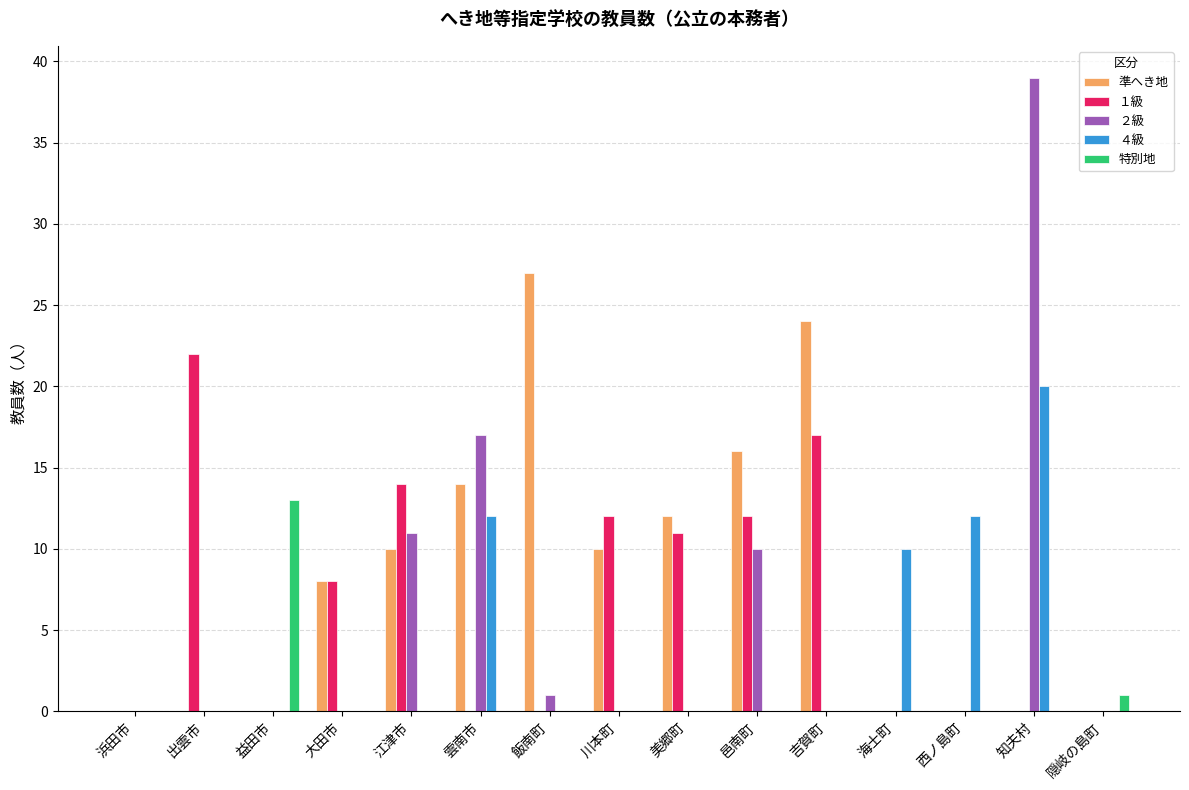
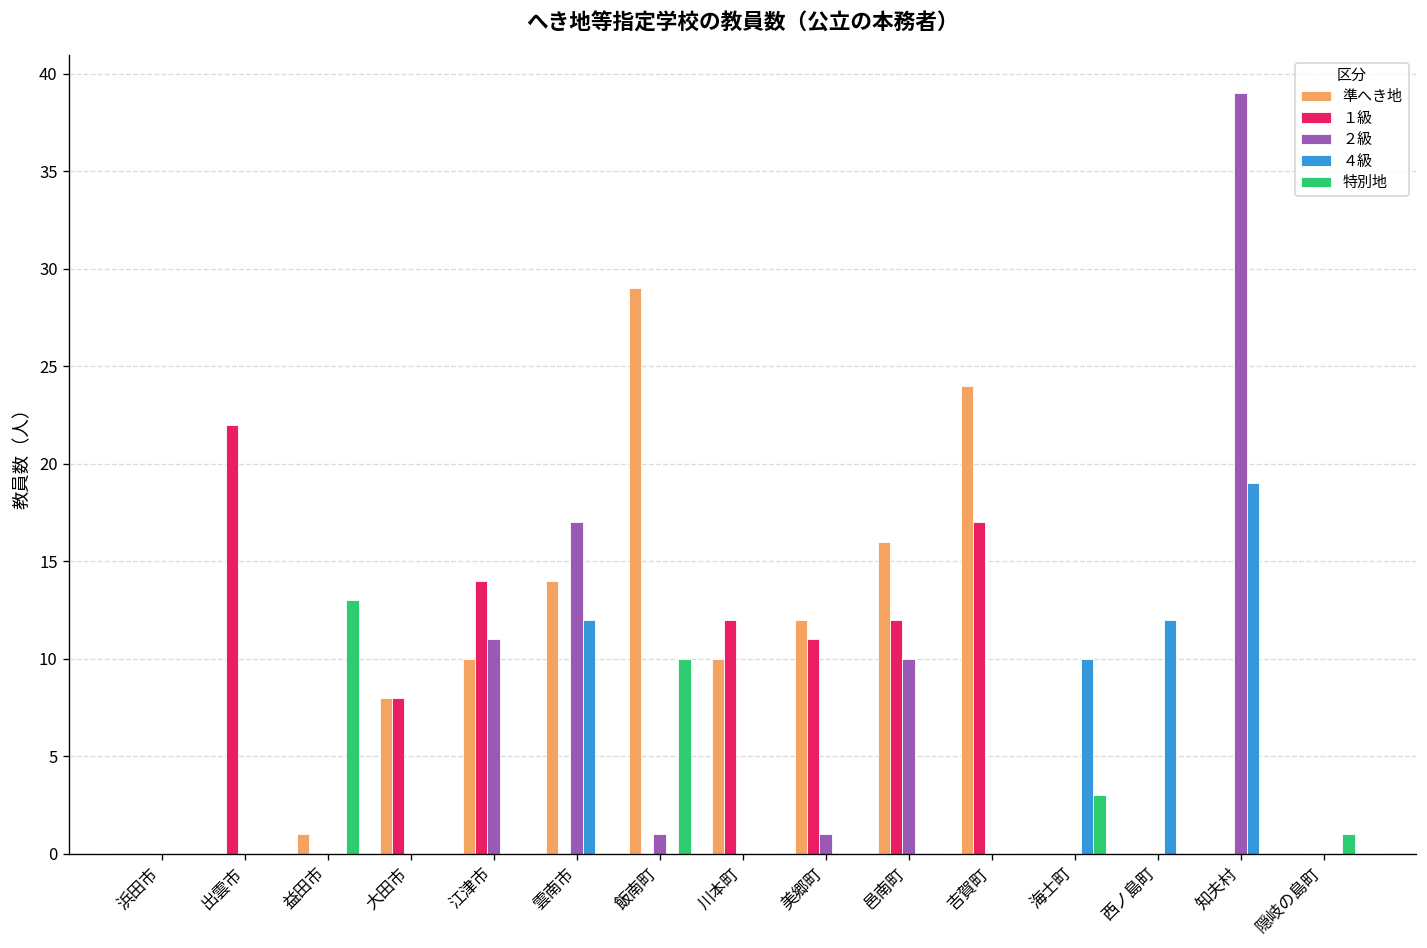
準へき地, 益田市: 0 -> 1
準へき地, 飯南町: 27 -> 29
特別地, 飯南町: 0 -> 10
２級, 美郷町: 0 -> 1
特別地, 海士町: 0 -> 3
４級, 知夫村: 20 -> 19
